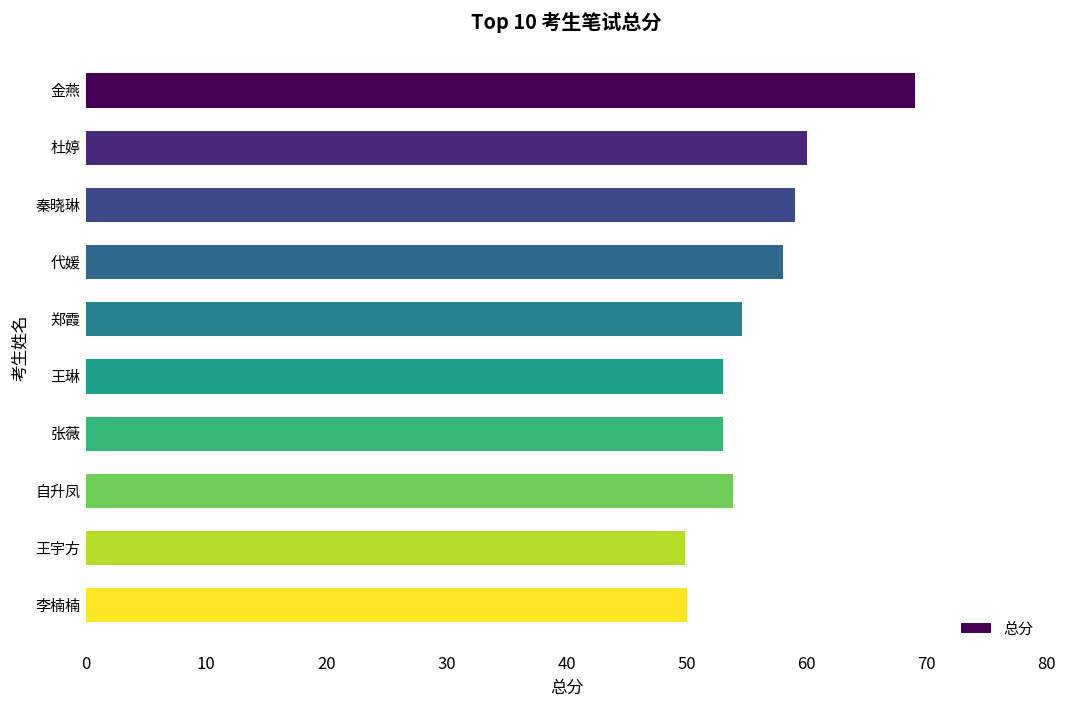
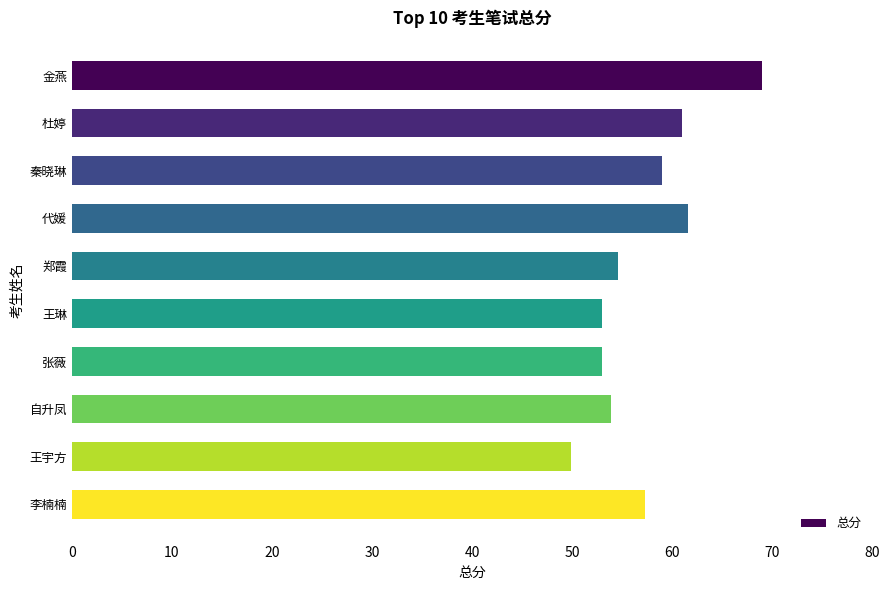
杜婷: 60 -> 61
代媛: 58.0 -> 61.6
李楠楠: 50.0 -> 57.3
